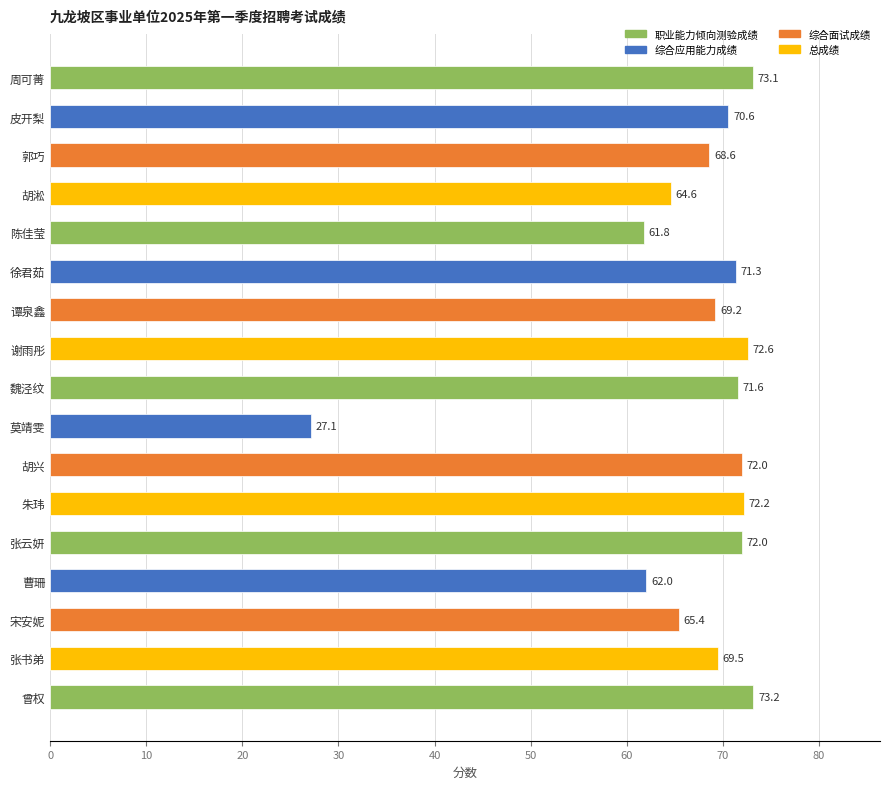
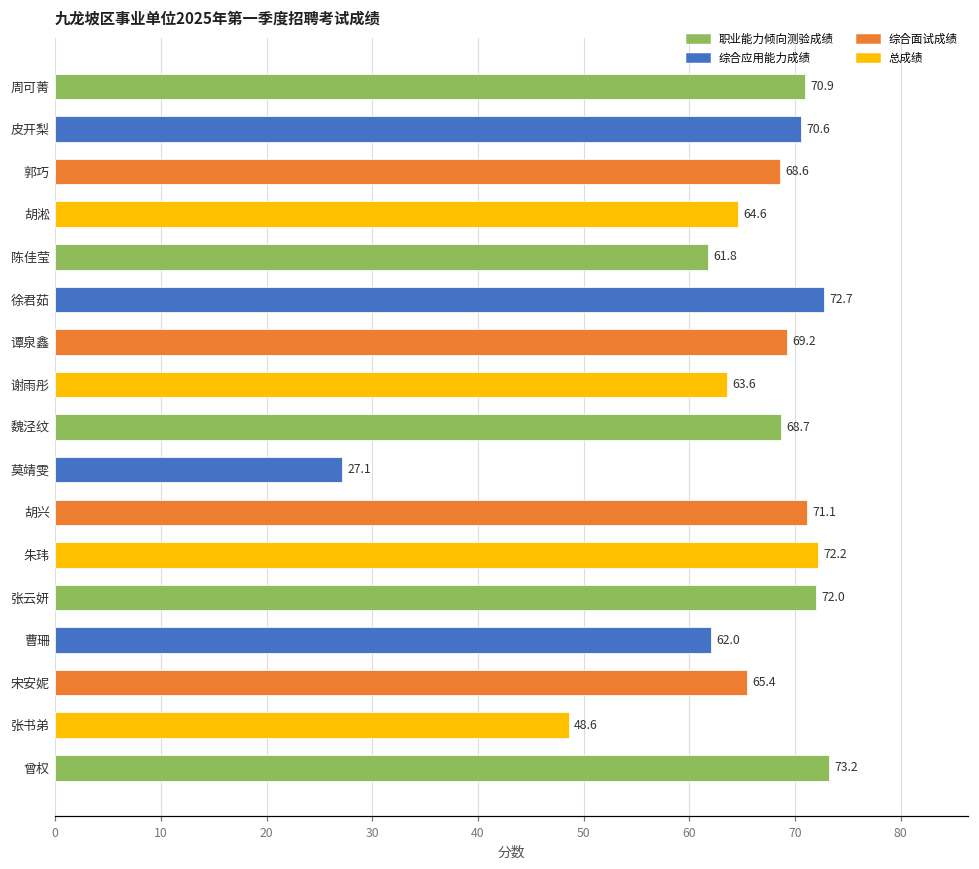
周可菁: 73.1 -> 70.9
徐君茹: 71.3 -> 72.7
谢雨彤: 72.6 -> 63.6
魏泾纹: 71.6 -> 68.7
胡兴: 72.0 -> 71.1
张书弟: 69.5 -> 48.6
